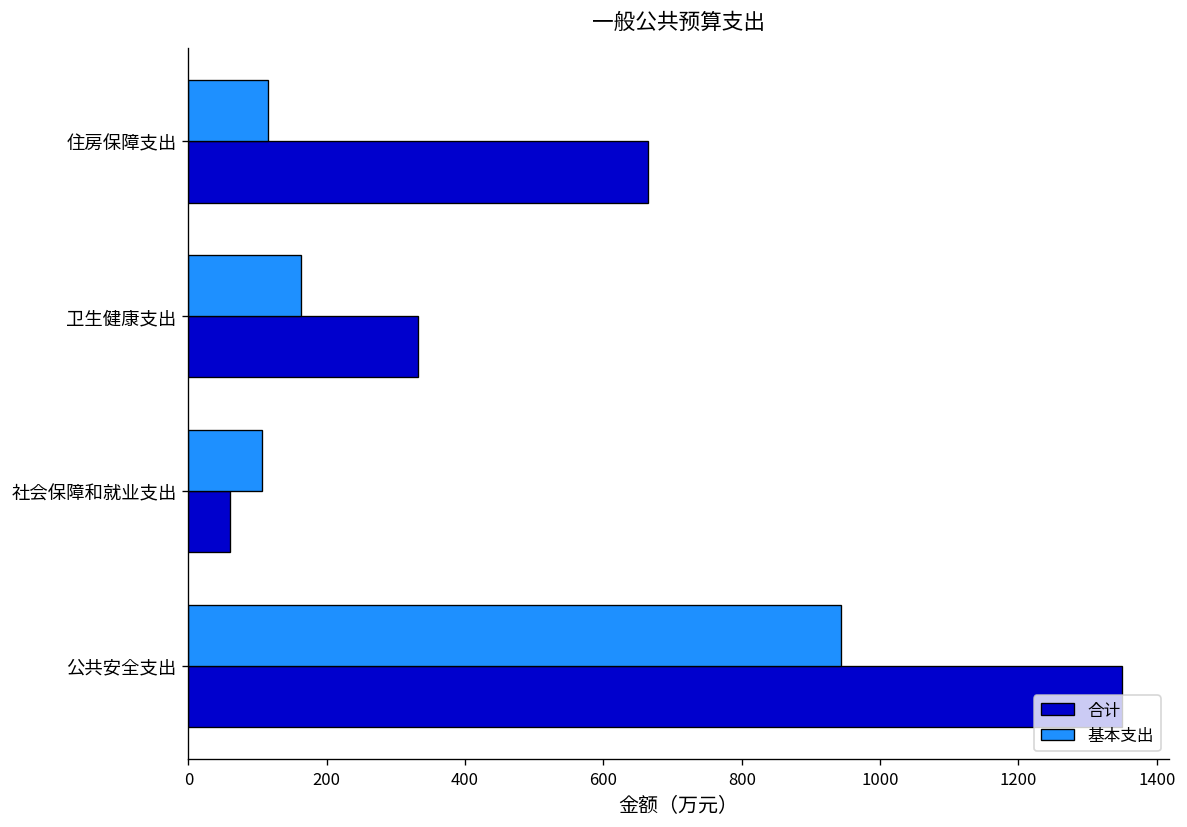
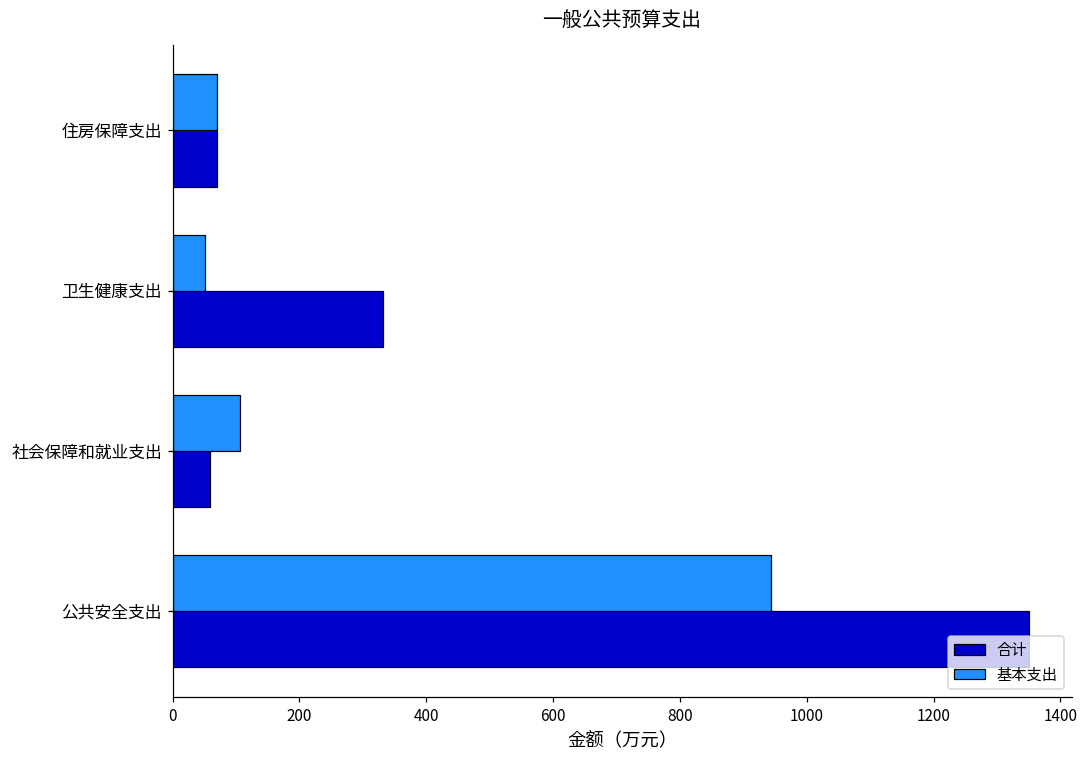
基本支出, 住房保障支出: 120 -> 70
合计, 住房保障支出: 660 -> 70
基本支出, 卫生健康支出: 160 -> 50
